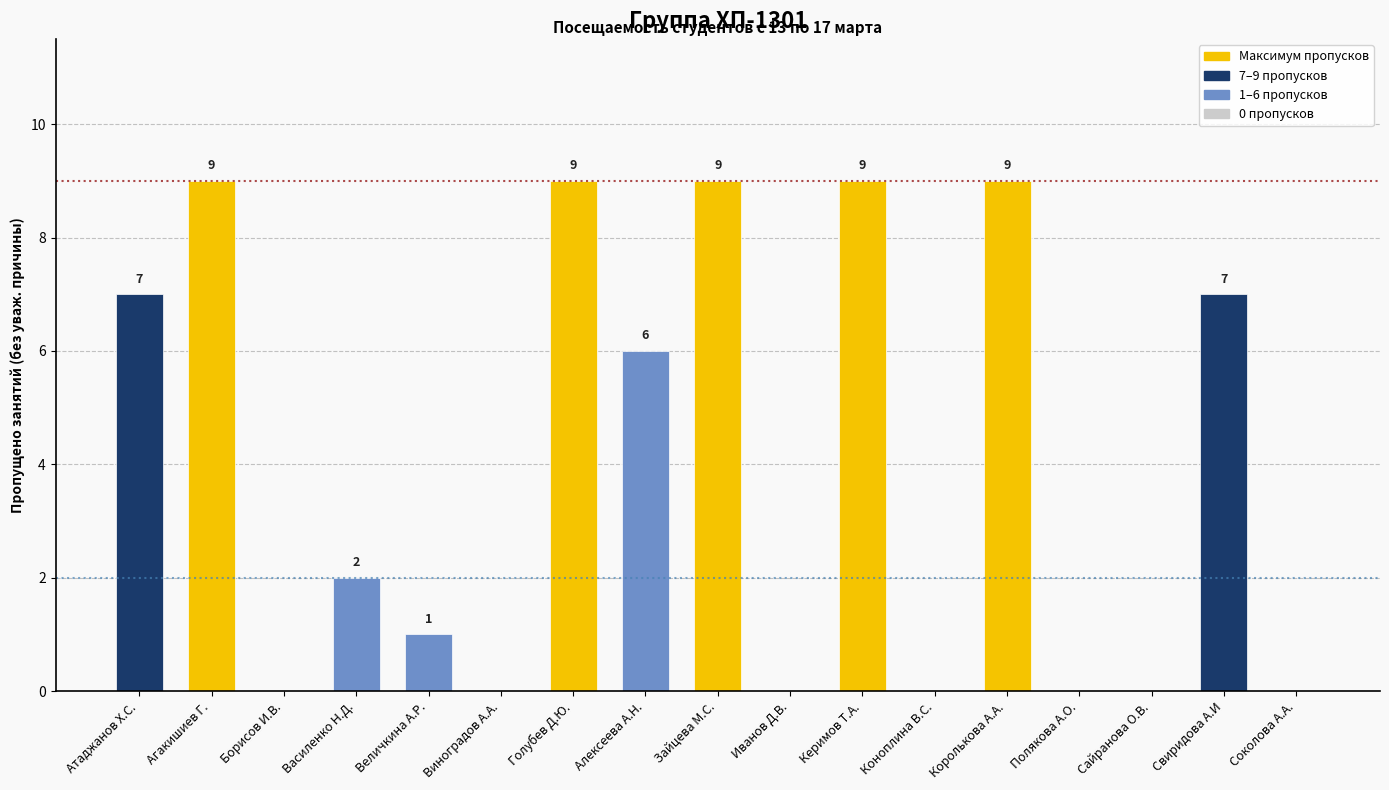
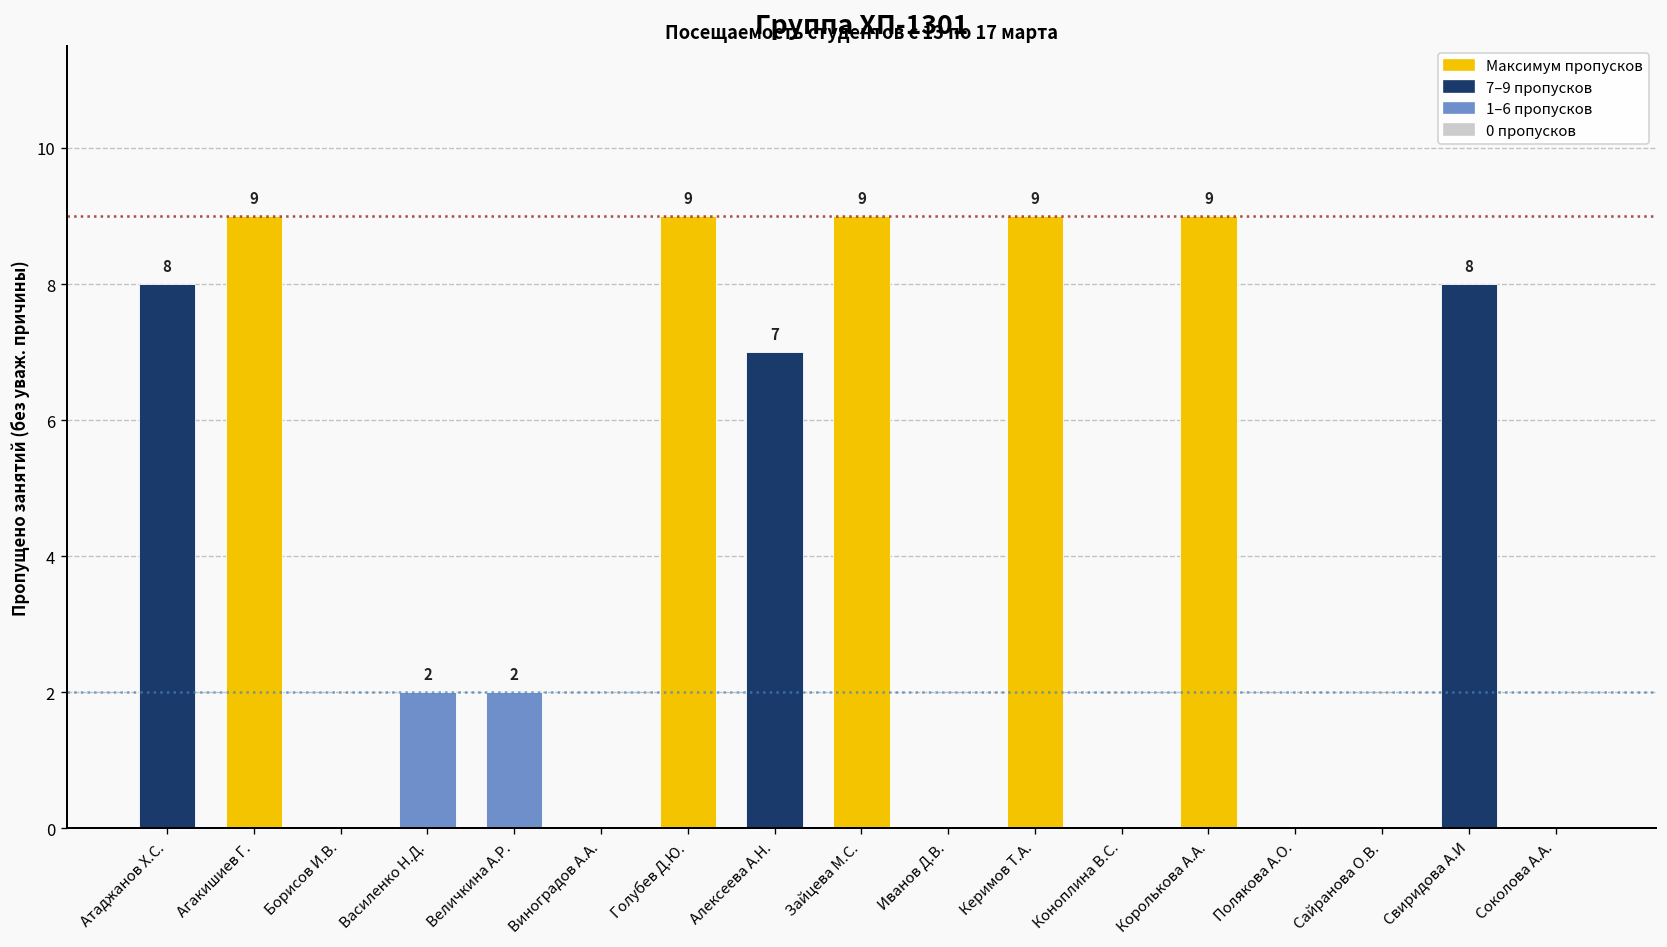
Атаджанов Х.С.: 7 -> 8
Величкина А.Р.: 1 -> 2
Алексеева А.Н.: 6 -> 7
Свиридова А.И: 7 -> 8
